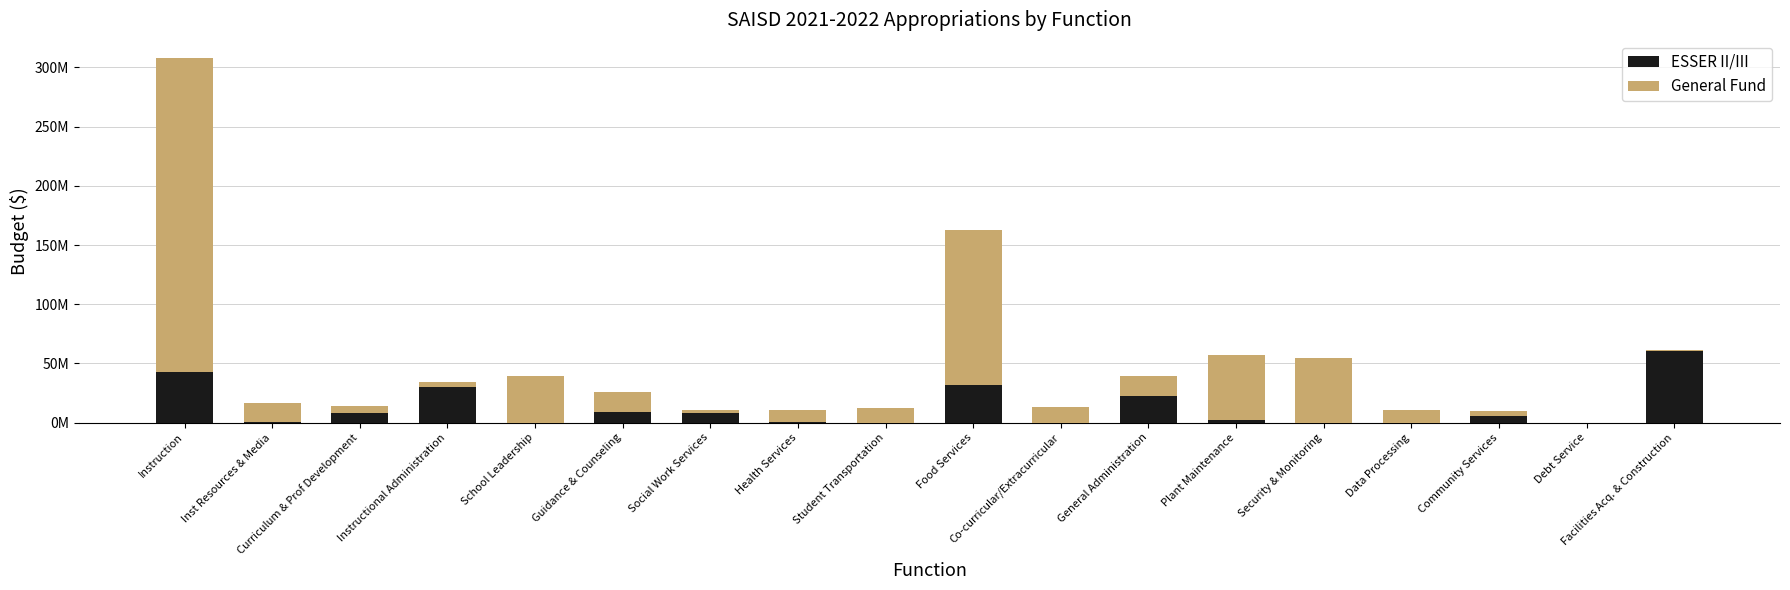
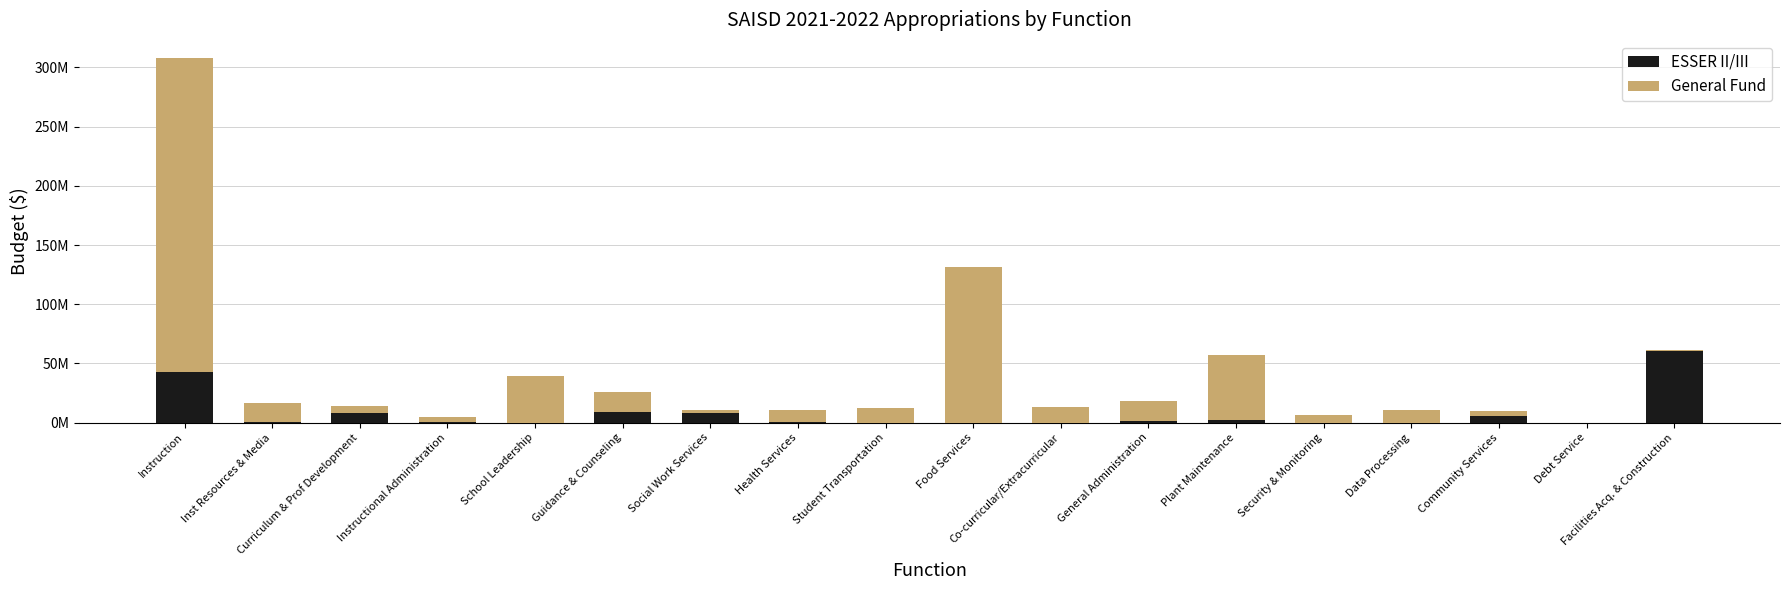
ESSER II/III, Instructional Administration: 30000000 -> 0
ESSER II/III, Food Services: 31000000 -> 0
ESSER II/III, General Administration: 23000000 -> 1000000
General Fund, Security & Monitoring: 55000000 -> 6000000
